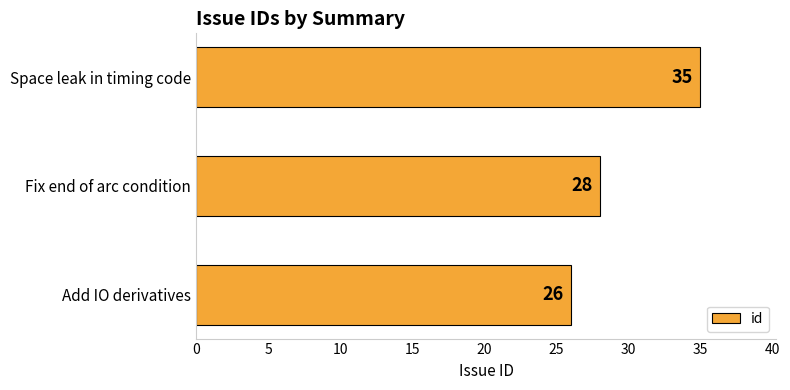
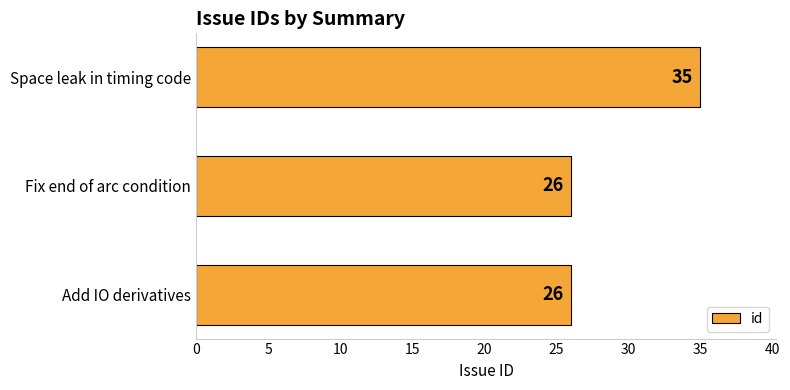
Fix end of arc condition: 28 -> 26
